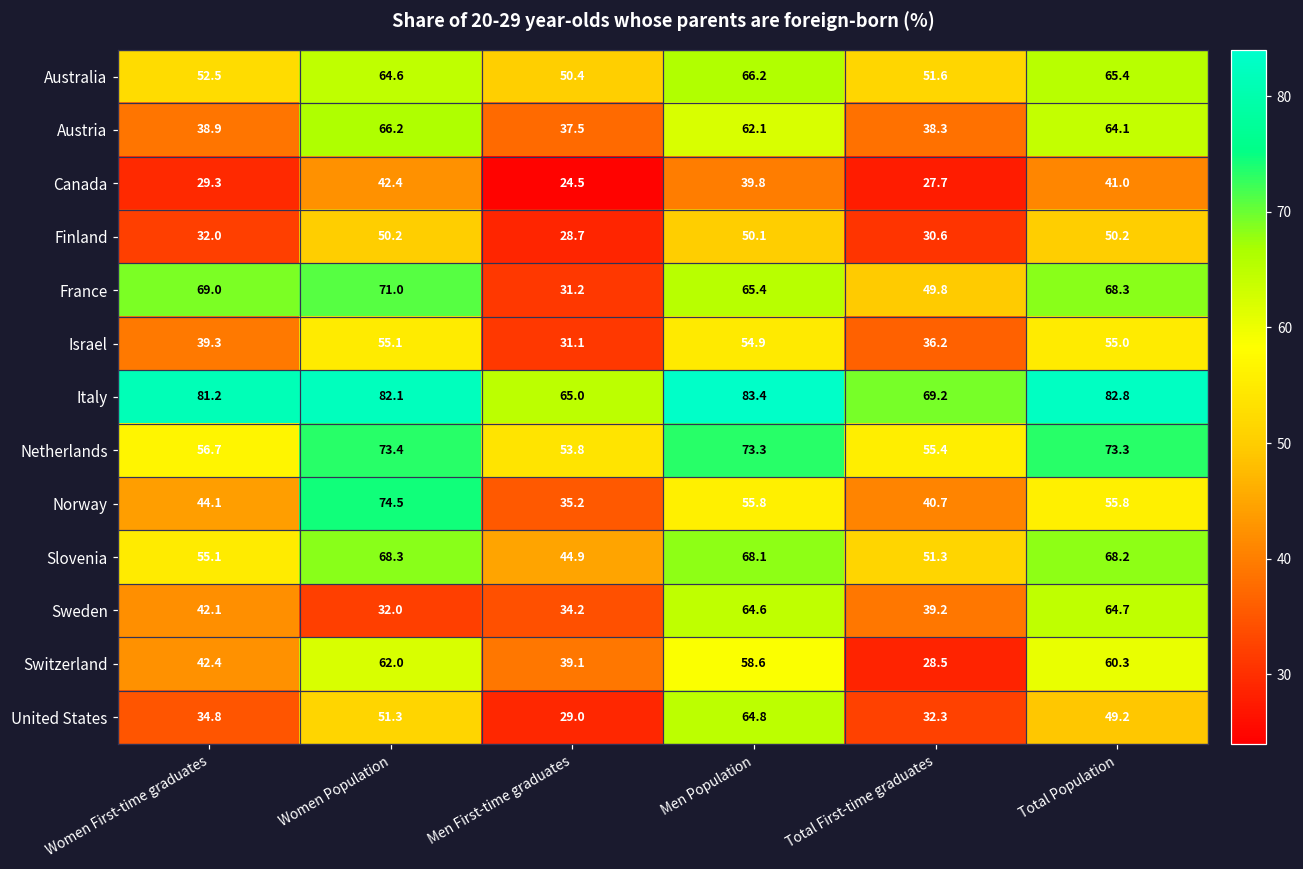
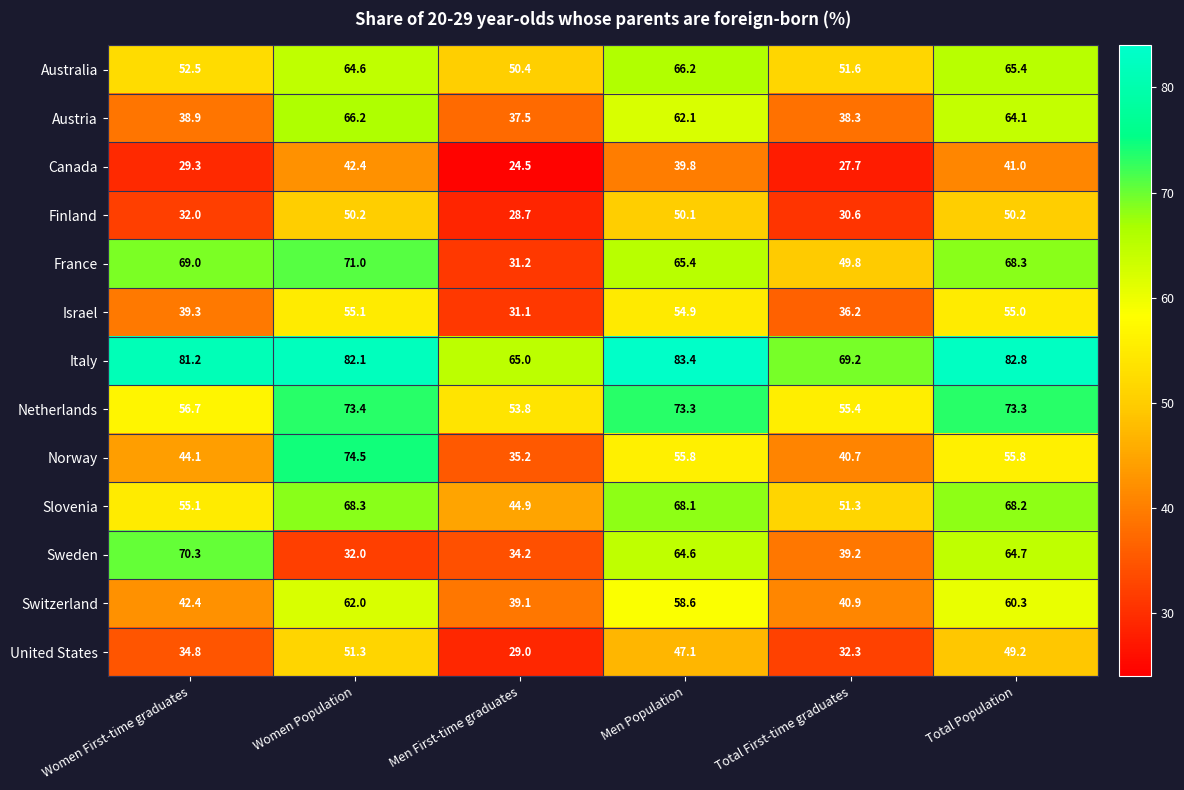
Sweden, Women First-time graduates: 42.1 -> 70.3
Switzerland, Total First-time graduates: 28.5 -> 40.9
United States, Men Population: 64.8 -> 47.1
